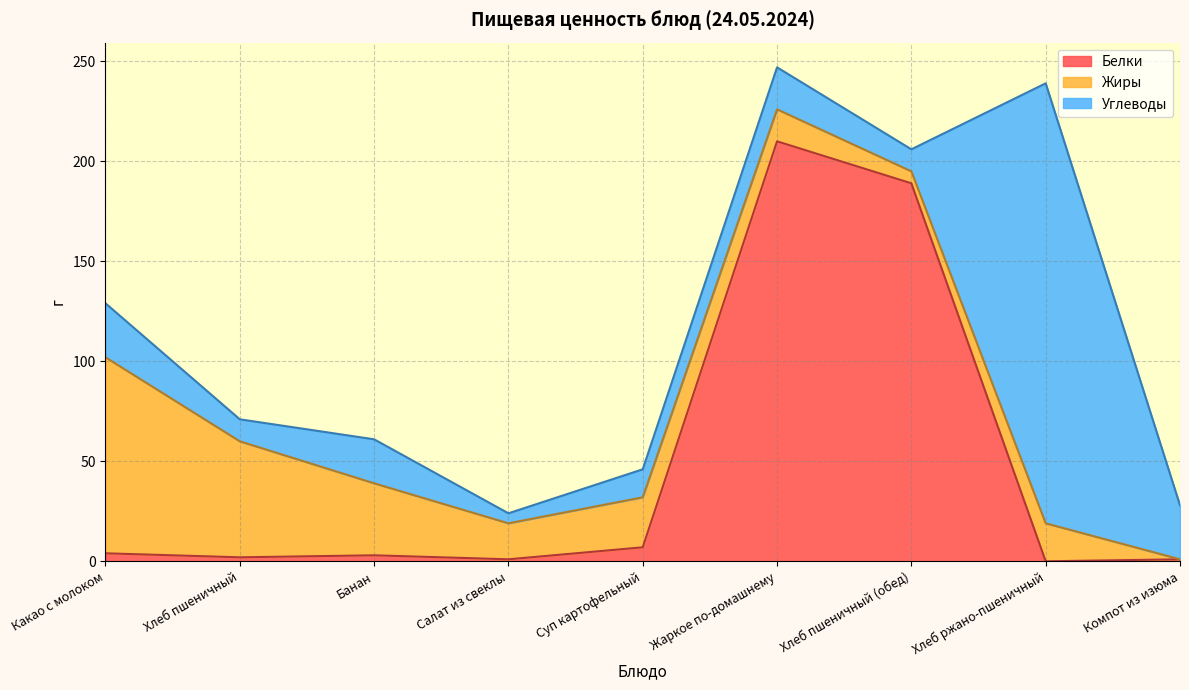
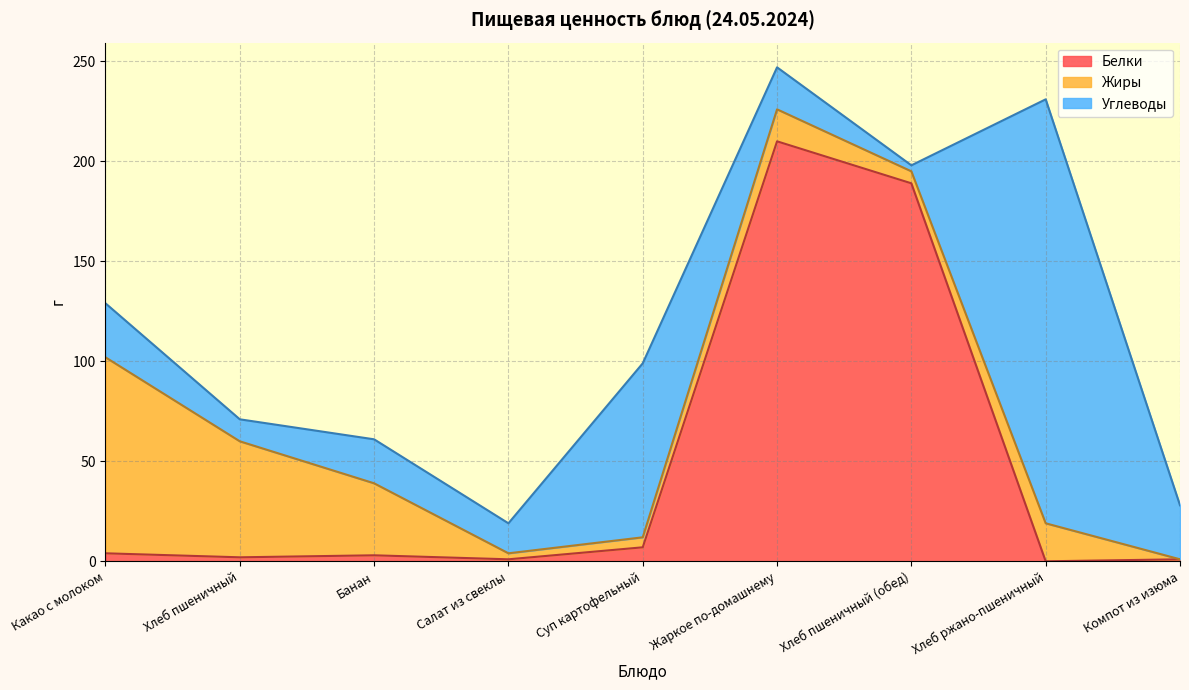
Жиры, Салат из свеклы: 18 -> 3
Углеводы, Салат из свеклы: 5 -> 15
Жиры, Суп картофельный: 25 -> 5
Углеводы, Суп картофельный: 14 -> 87
Углеводы, Хлеб пшеничный (обед): 11 -> 3
Углеводы, Хлеб ржано-пшеничный: 220 -> 212
